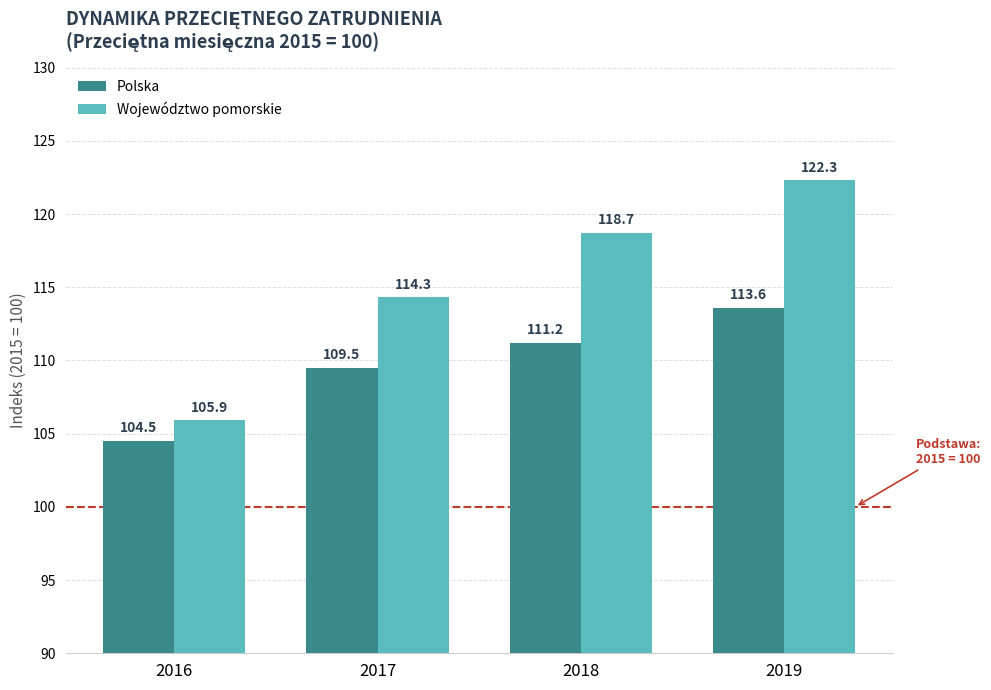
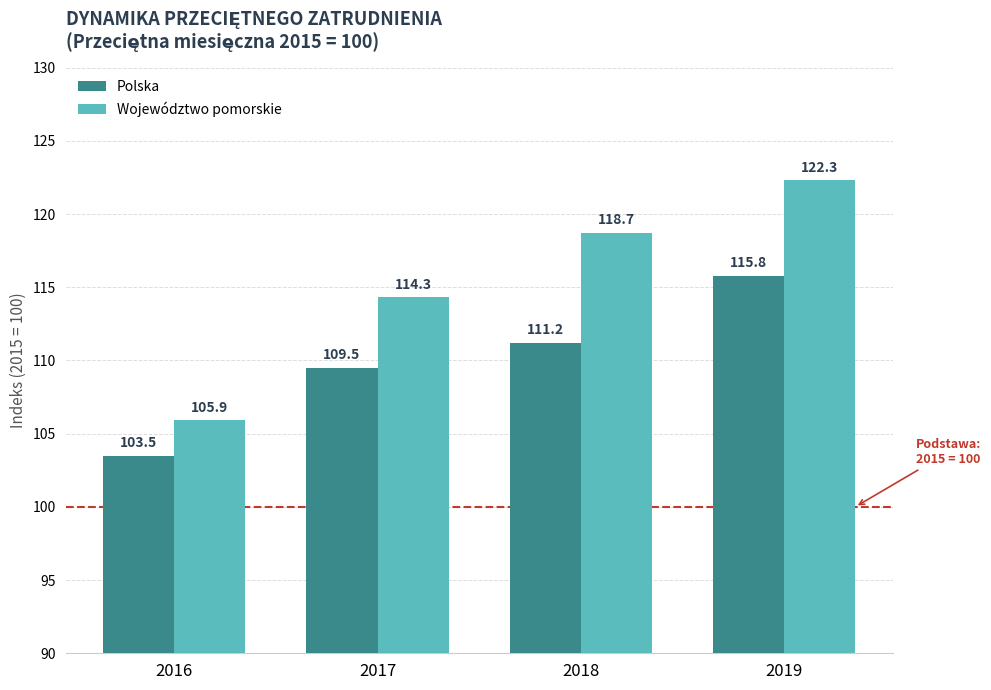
Polska, 2016: 104.5 -> 103.5
Polska, 2019: 113.6 -> 115.8
